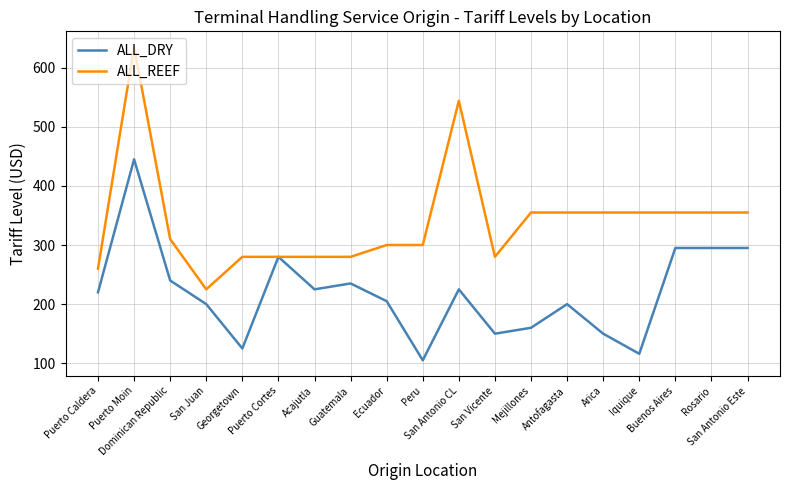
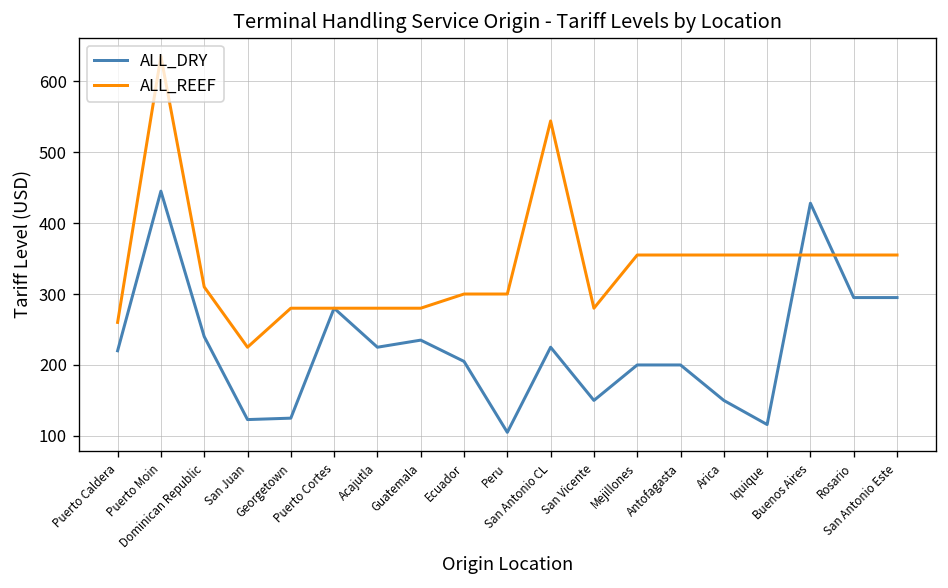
ALL_DRY, San Juan: 200 -> 120
ALL_DRY, Mejillones: 160 -> 200
ALL_DRY, Buenos Aires: 300 -> 430
